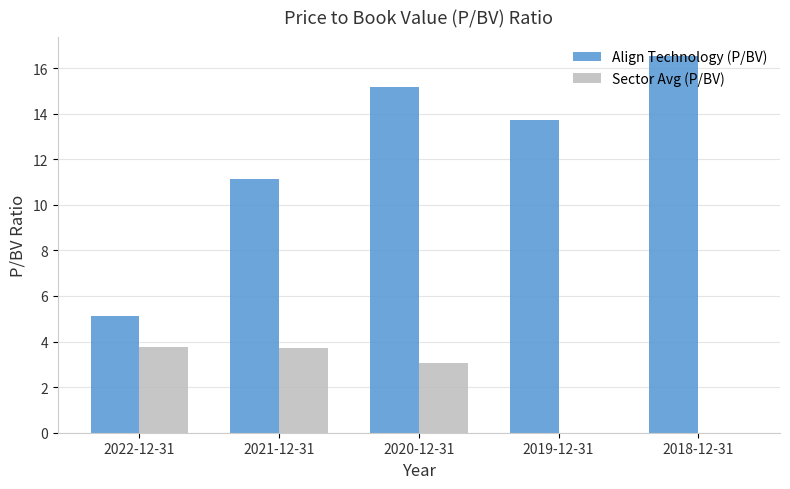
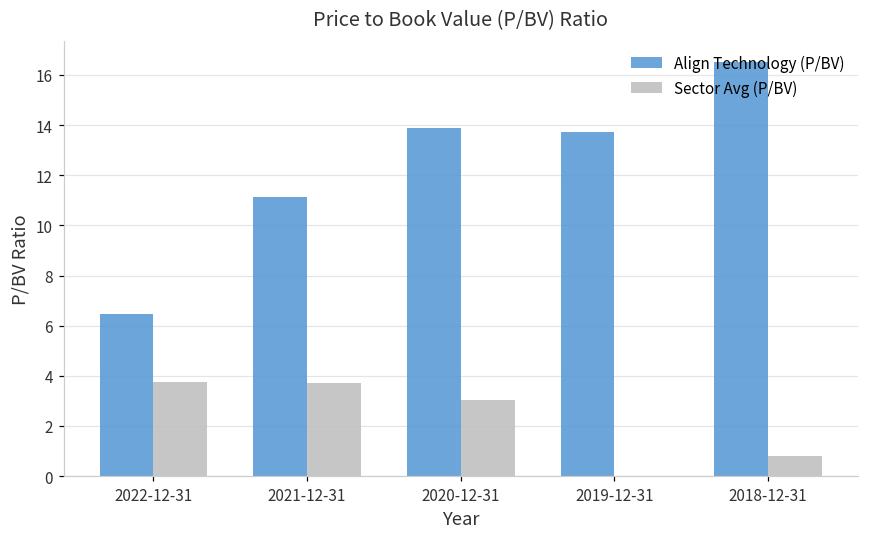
Align Technology (P/BV), 2022-12-31: 5.1 -> 6.5
Align Technology (P/BV), 2020-12-31: 15.2 -> 13.9
Sector Avg (P/BV), 2018-12-31: 0.0 -> 0.8
